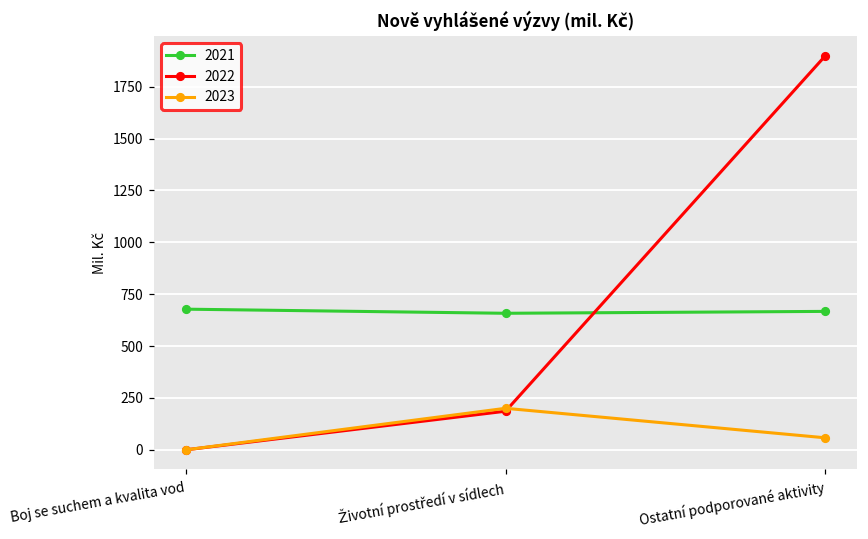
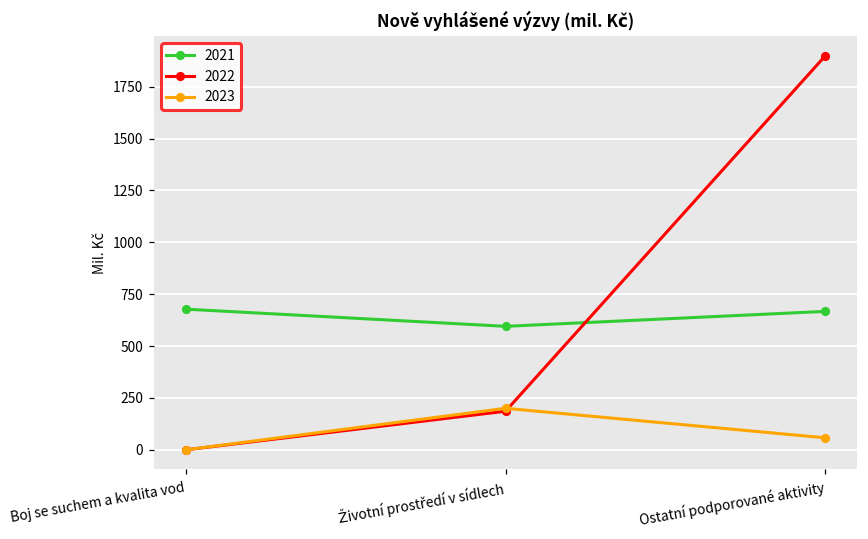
2021, Životní prostředí v sídlech: 660 -> 600
